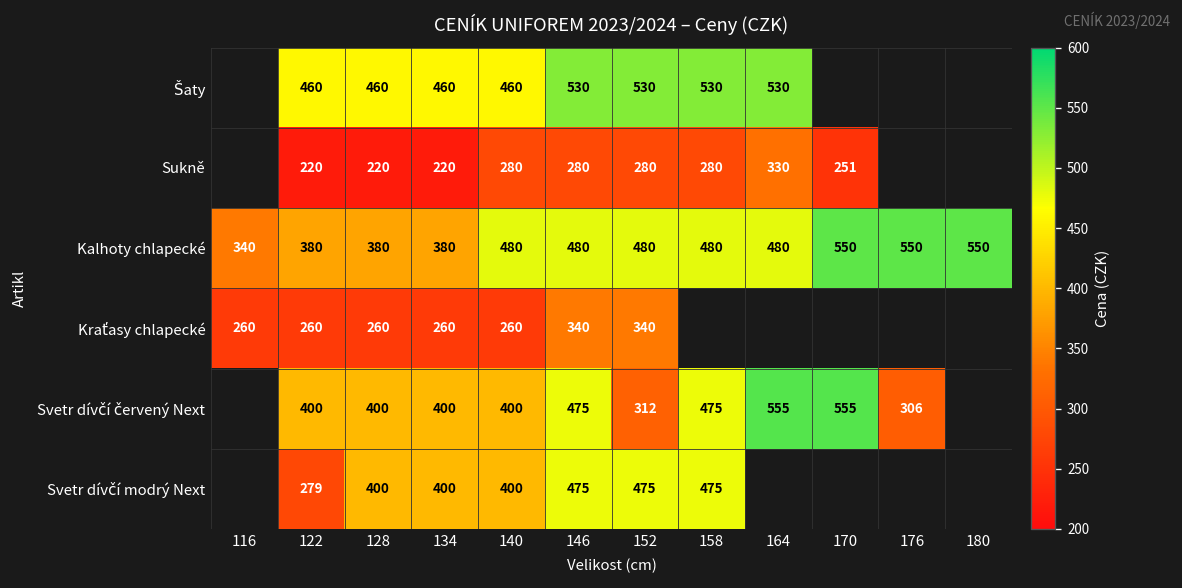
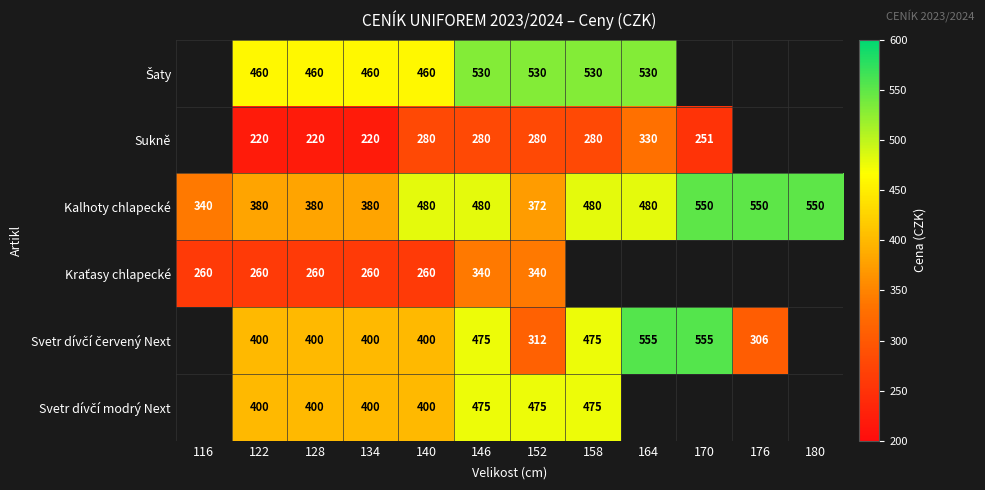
Kalhoty chlapecké, 152: 480 -> 372
Svetr dívčí modrý Next, 122: 279 -> 400
